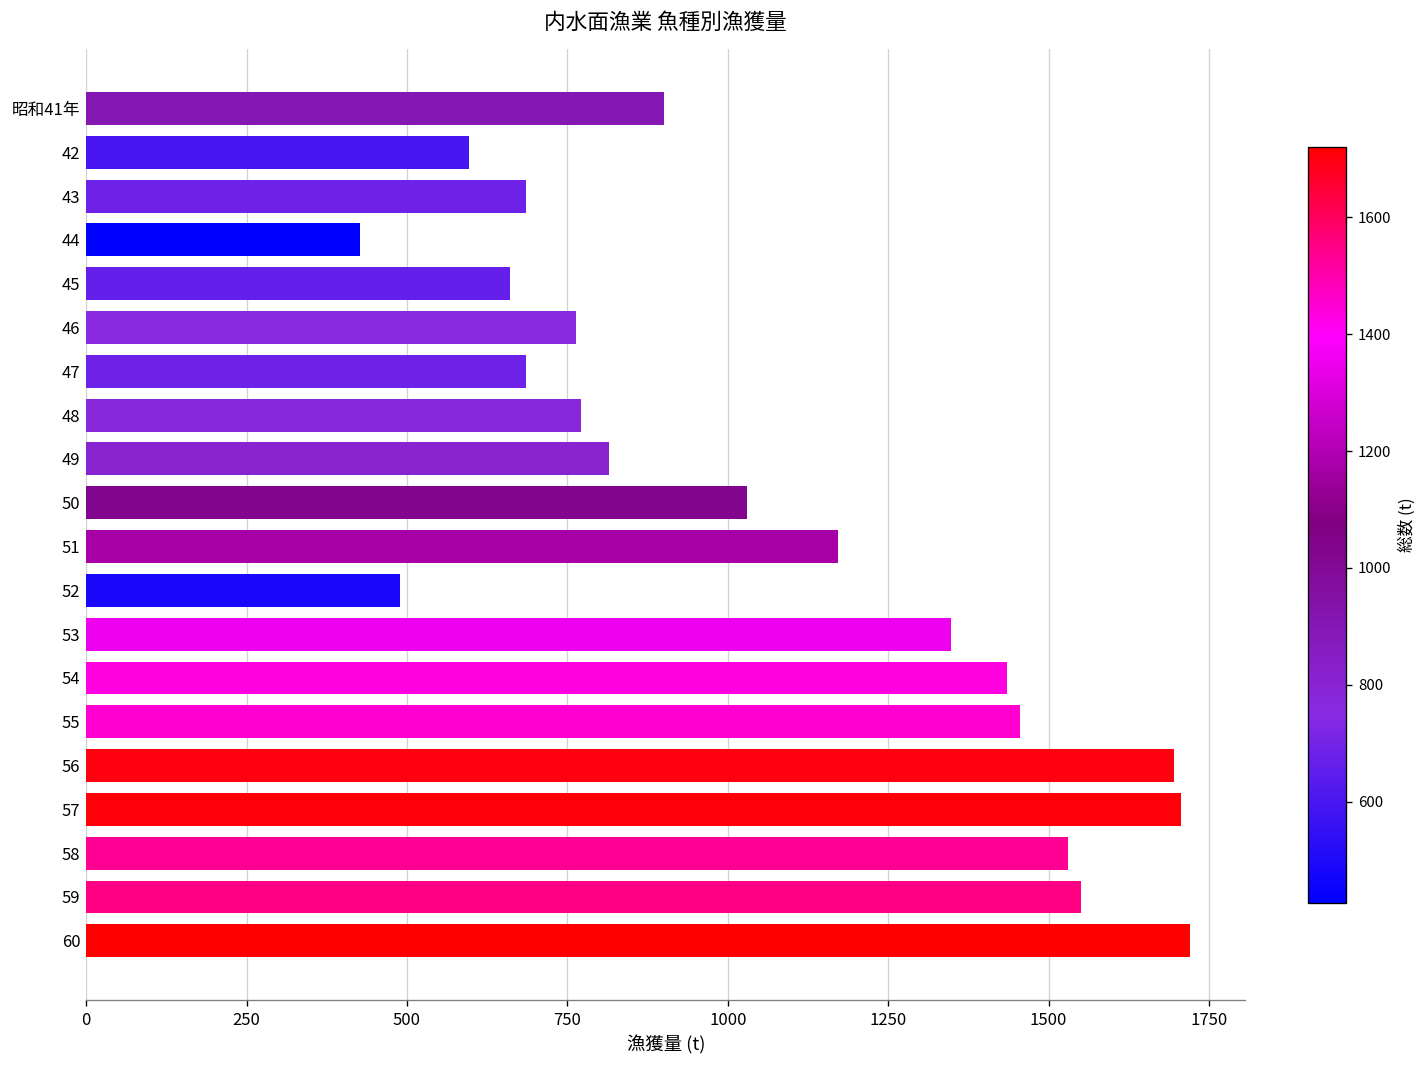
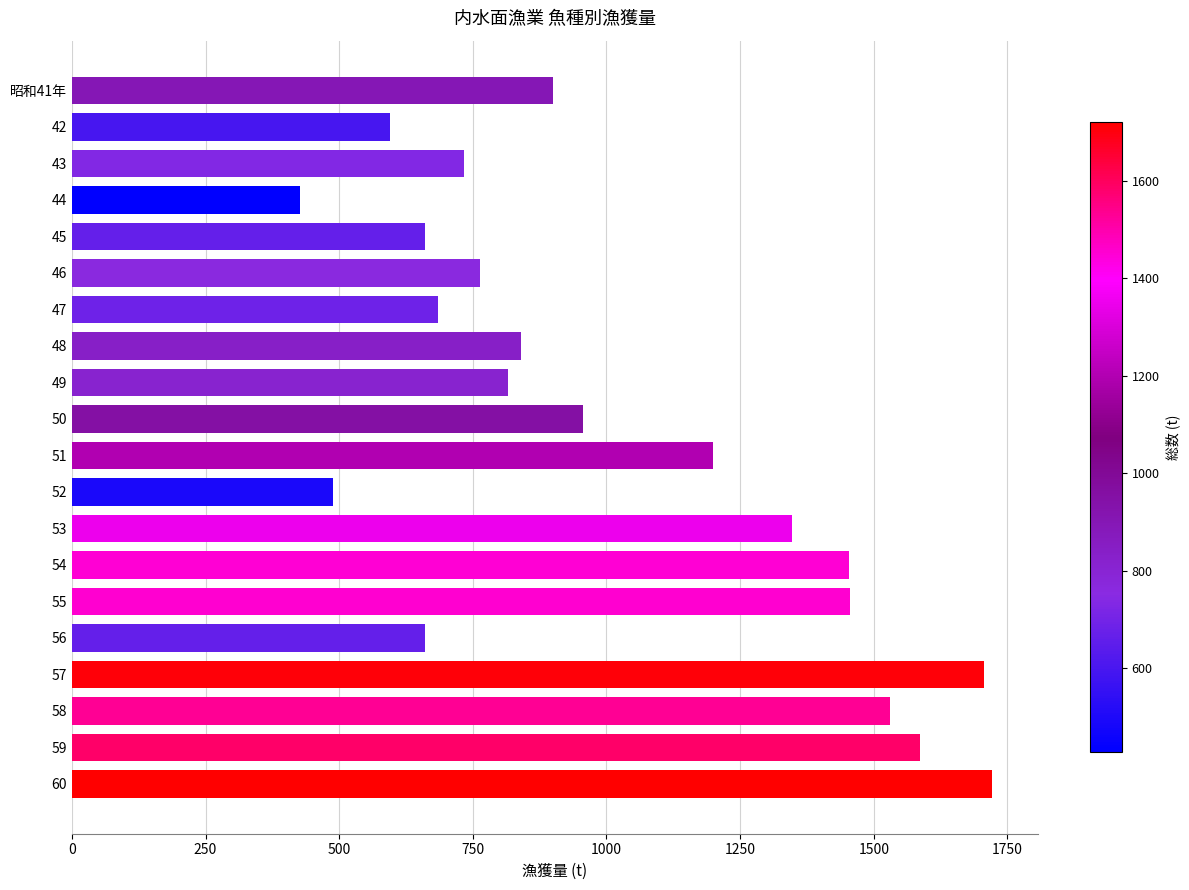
43: 690 -> 730
48: 770 -> 840
50: 1030 -> 960
51: 1170 -> 1200
54: 1440 -> 1450
56: 1700 -> 660
59: 1550 -> 1590
